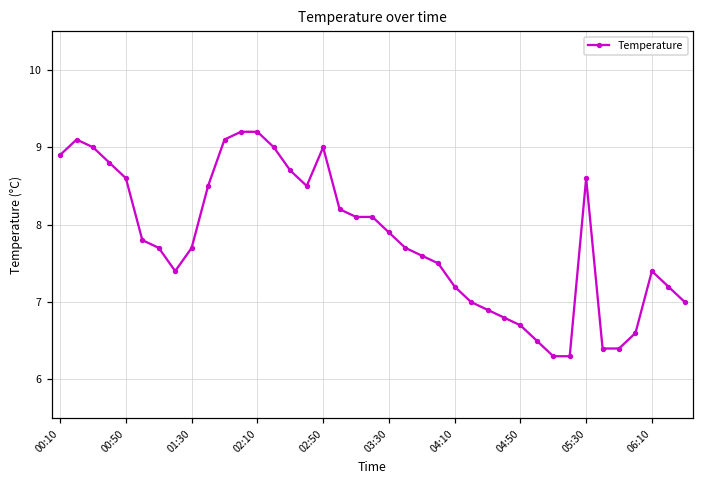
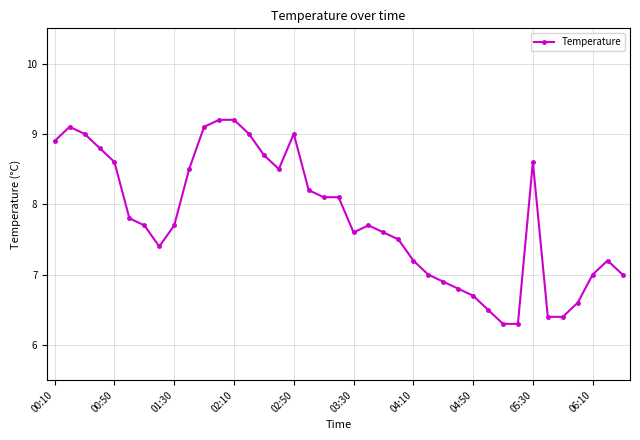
03:30: 7.9 -> 7.6
06:10: 7.4 -> 7.0
